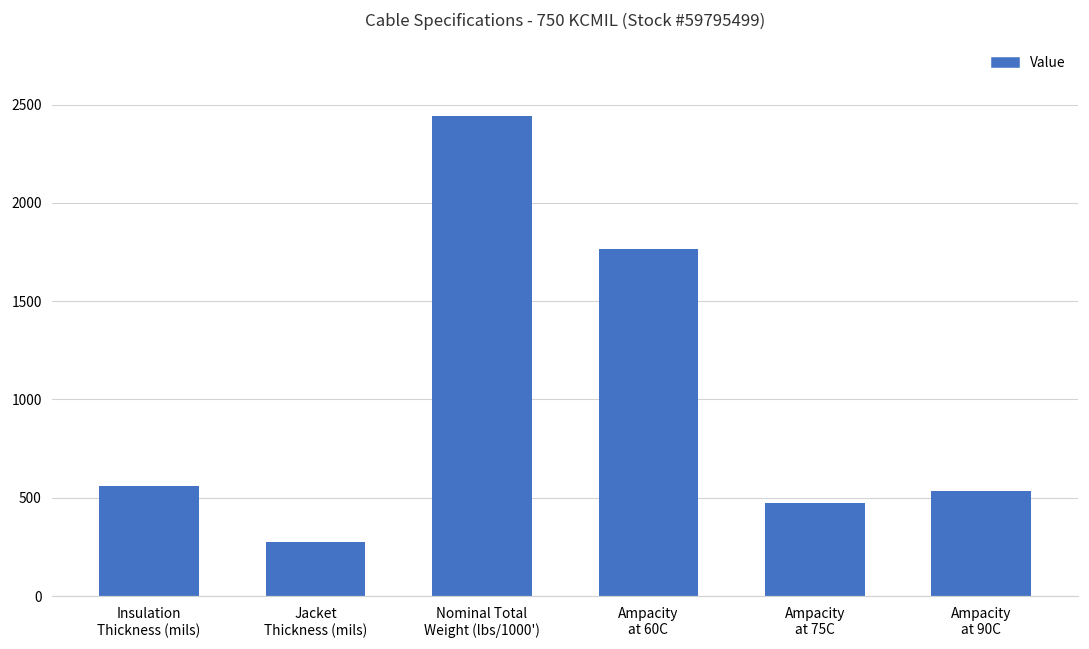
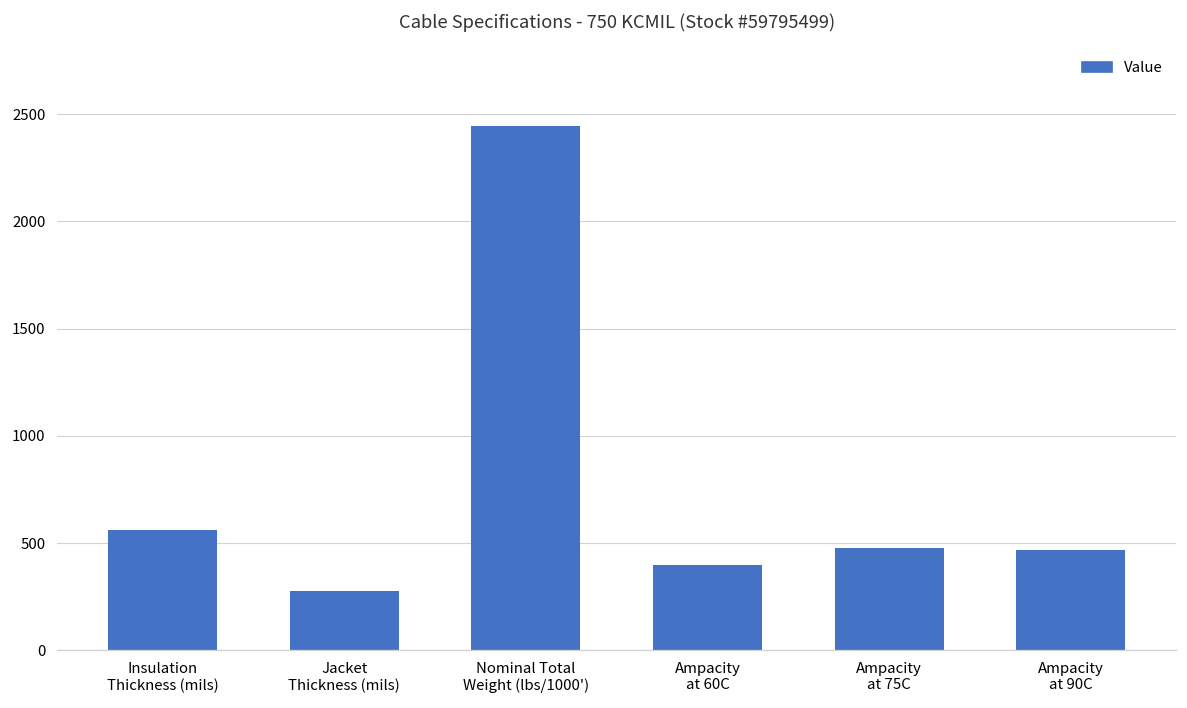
Ampacity at 60C: 1760 -> 400
Ampacity at 90C: 540 -> 470
